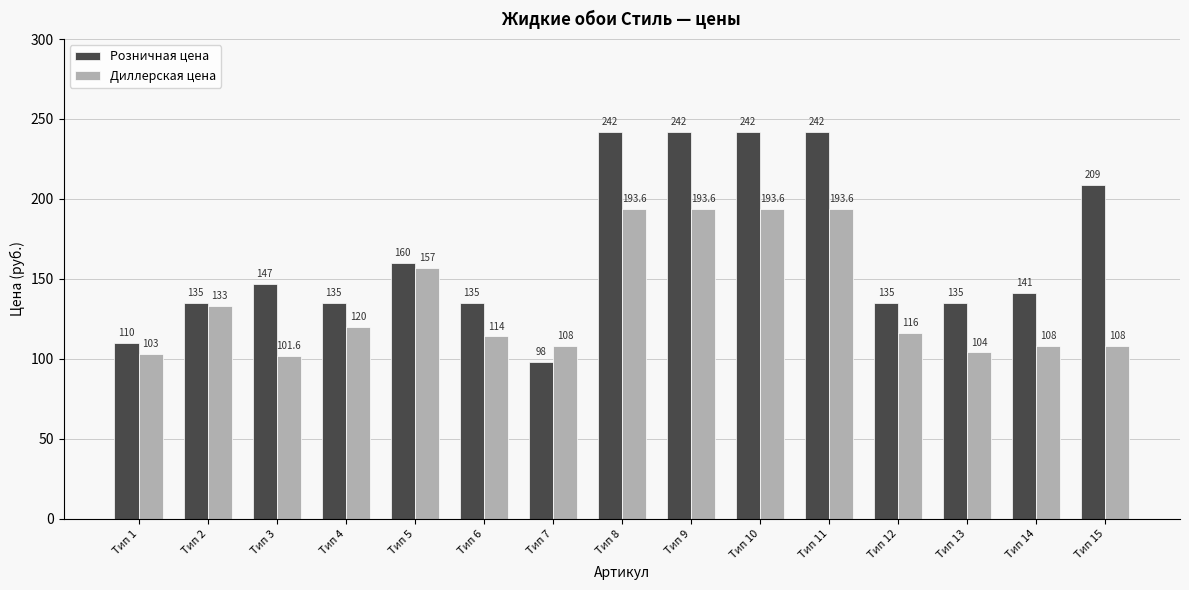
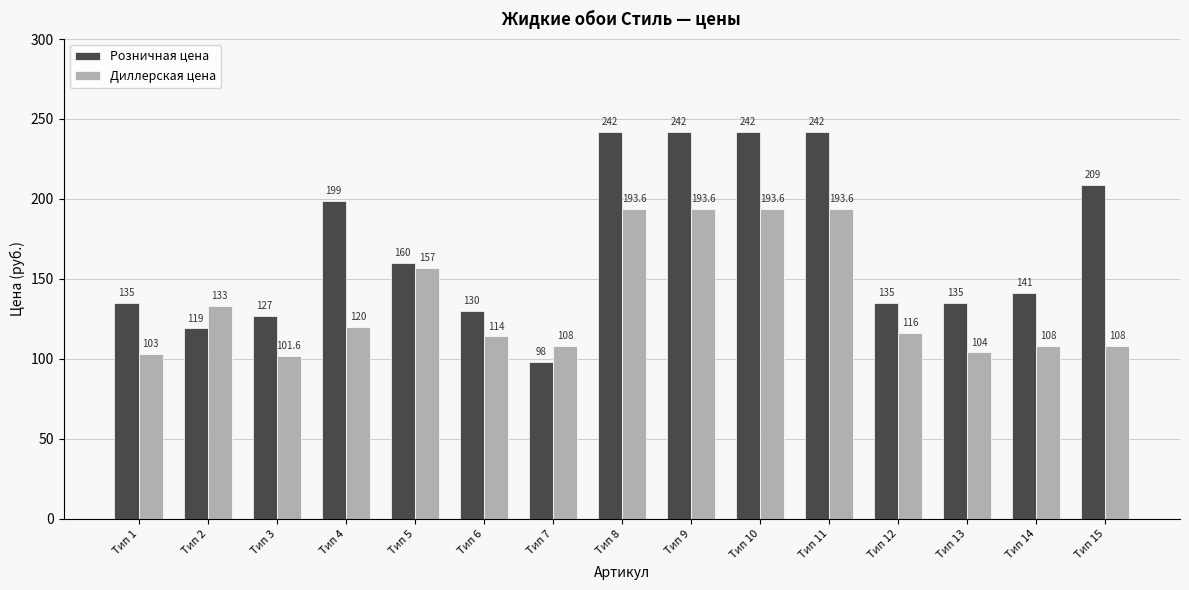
Розничная цена, Тип 1: 110 -> 135
Розничная цена, Тип 2: 135 -> 119
Розничная цена, Тип 3: 147 -> 127
Розничная цена, Тип 4: 135 -> 199
Розничная цена, Тип 6: 135 -> 130
